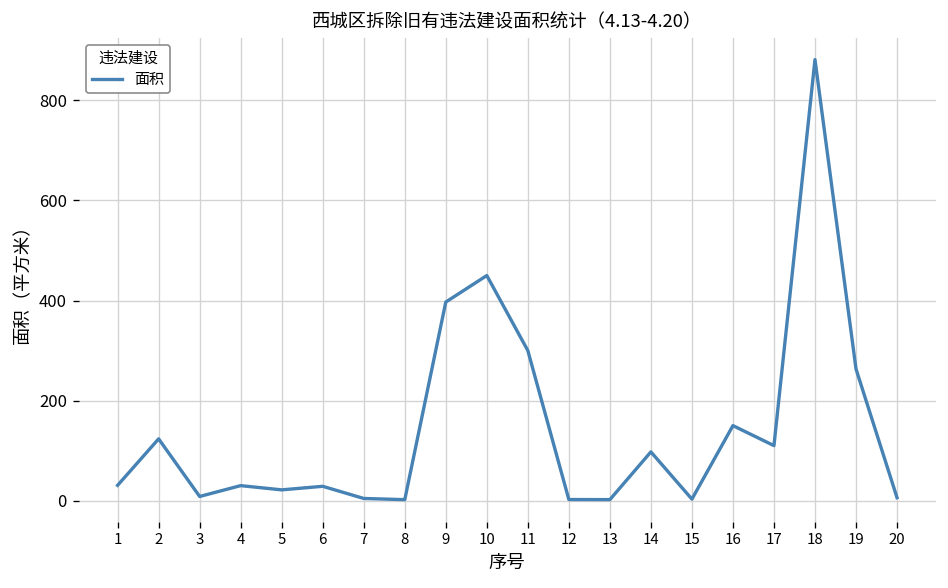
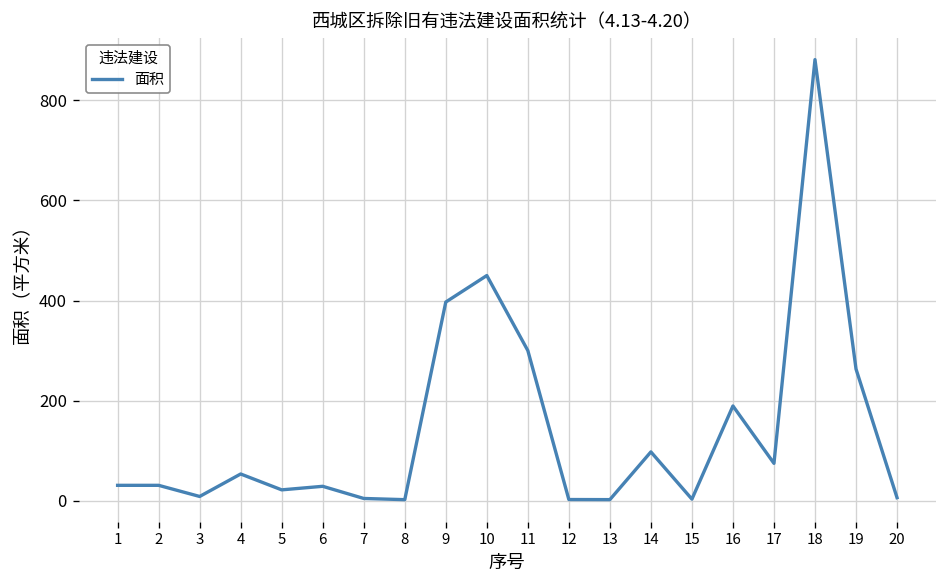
2: 120 -> 30
4: 30 -> 50
16: 150 -> 190
17: 110 -> 70
